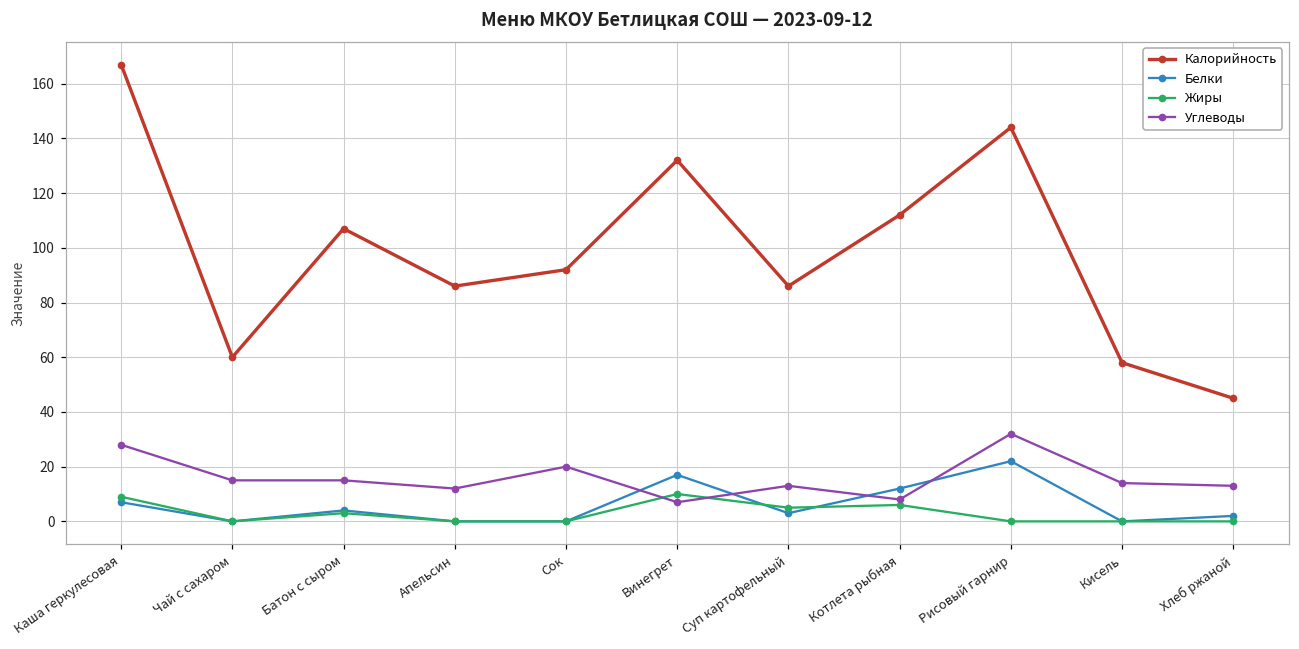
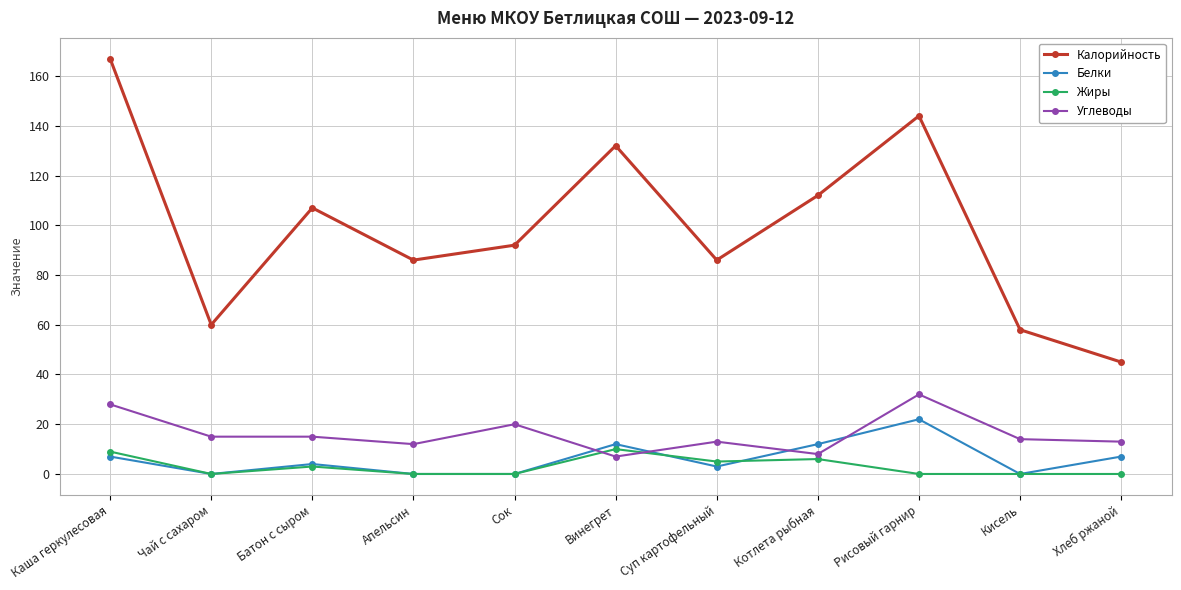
Белки, Винегрет: 17 -> 12
Белки, Хлеб ржаной: 2 -> 7
